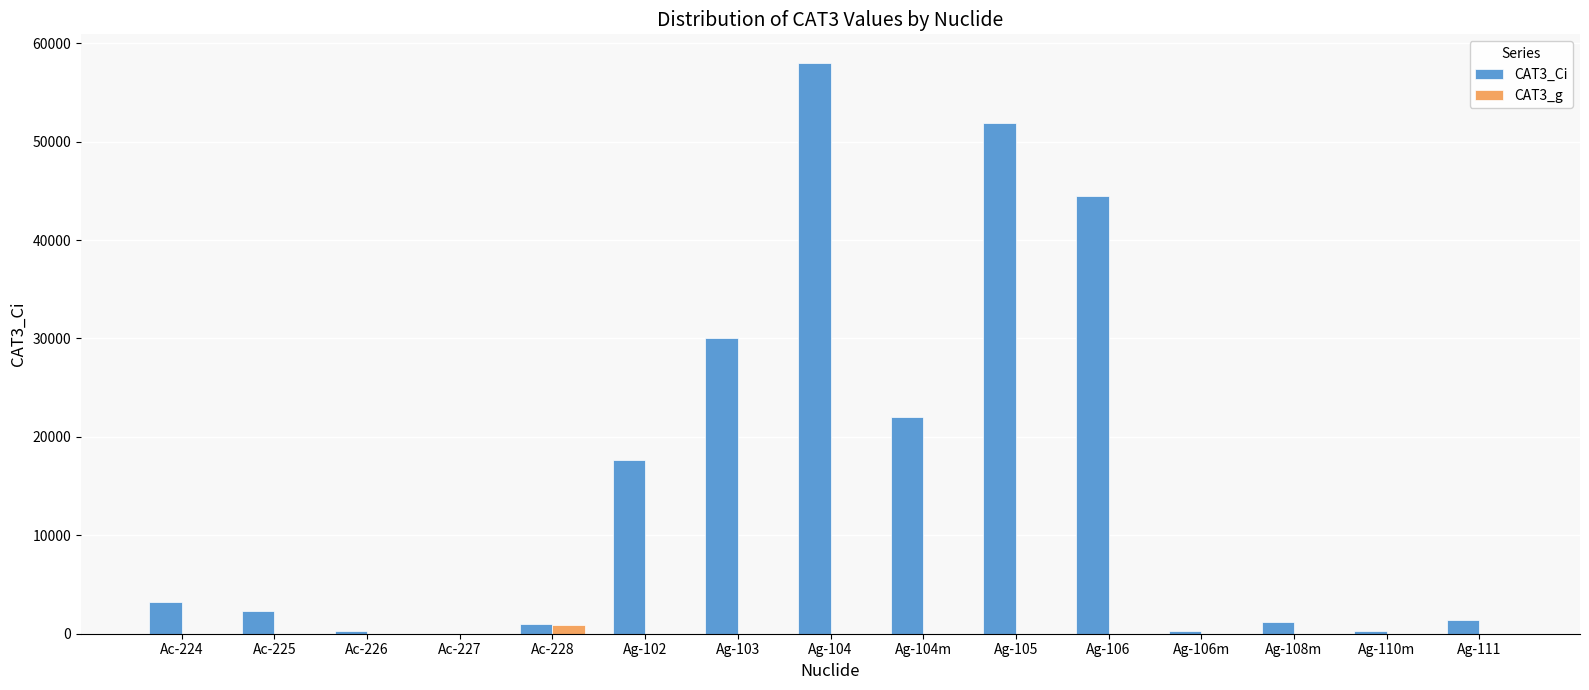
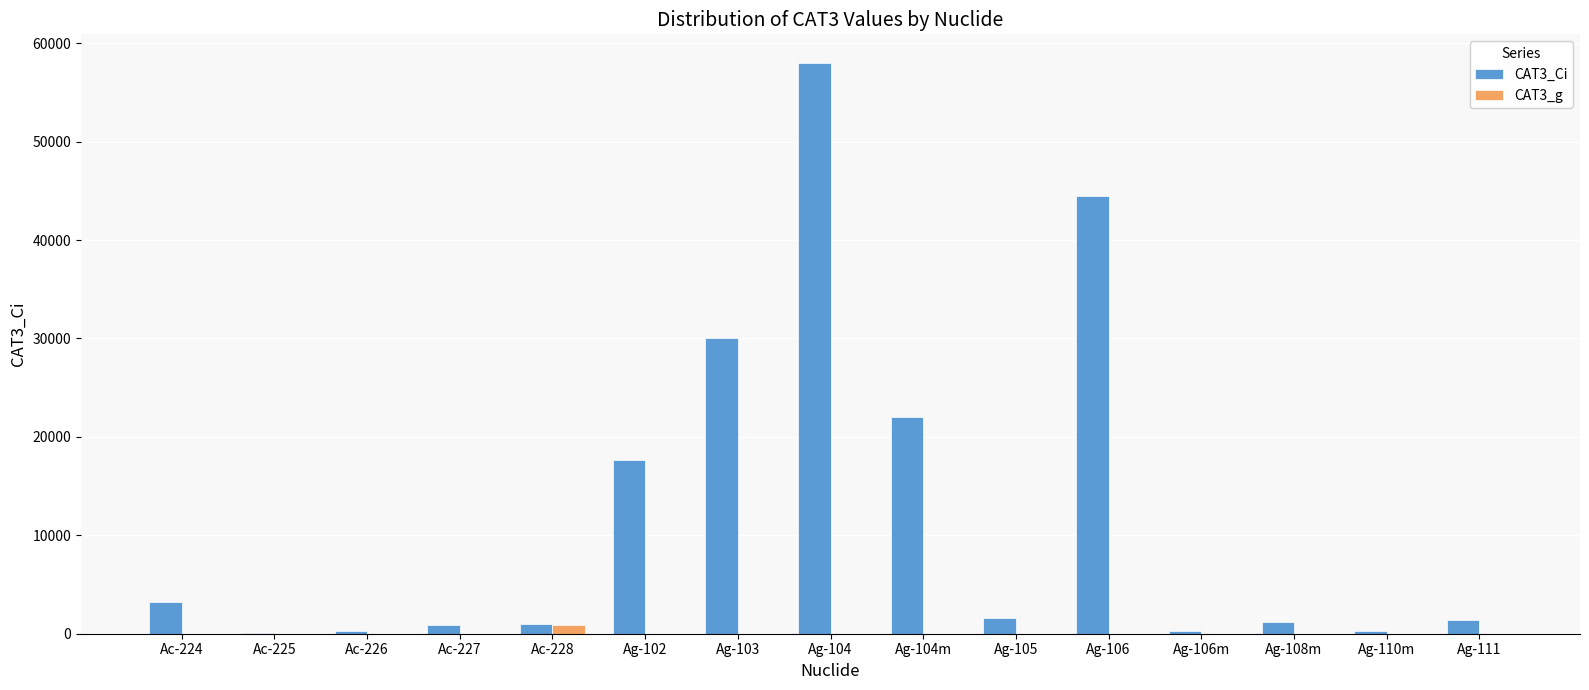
CAT3_Ci, Ac-225: 2000 -> 0
CAT3_Ci, Ac-227: 0 -> 1000
CAT3_Ci, Ag-105: 52000 -> 2000
